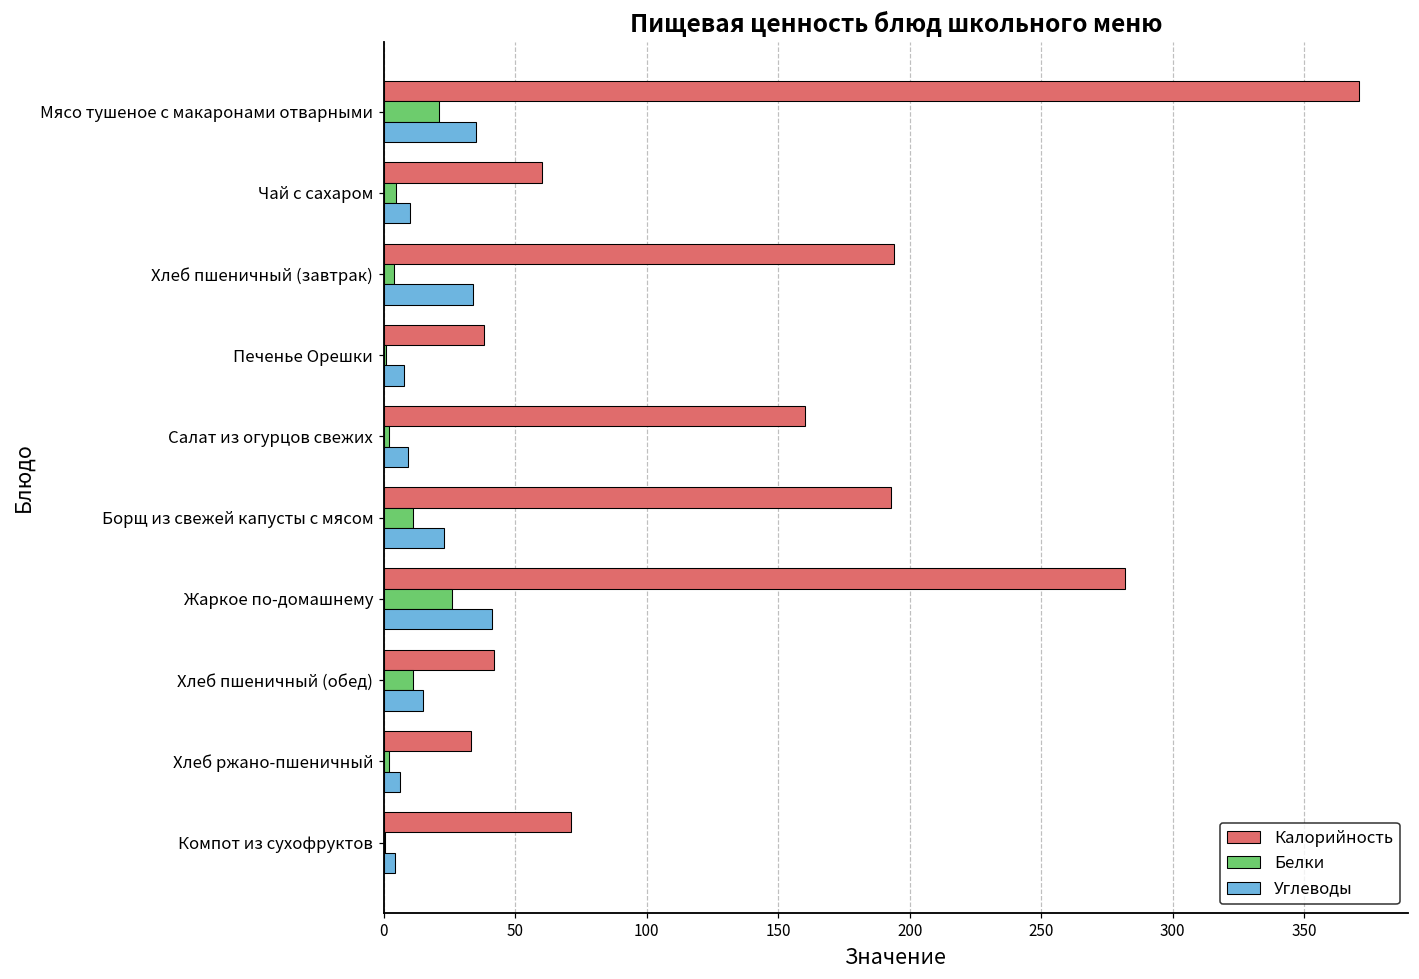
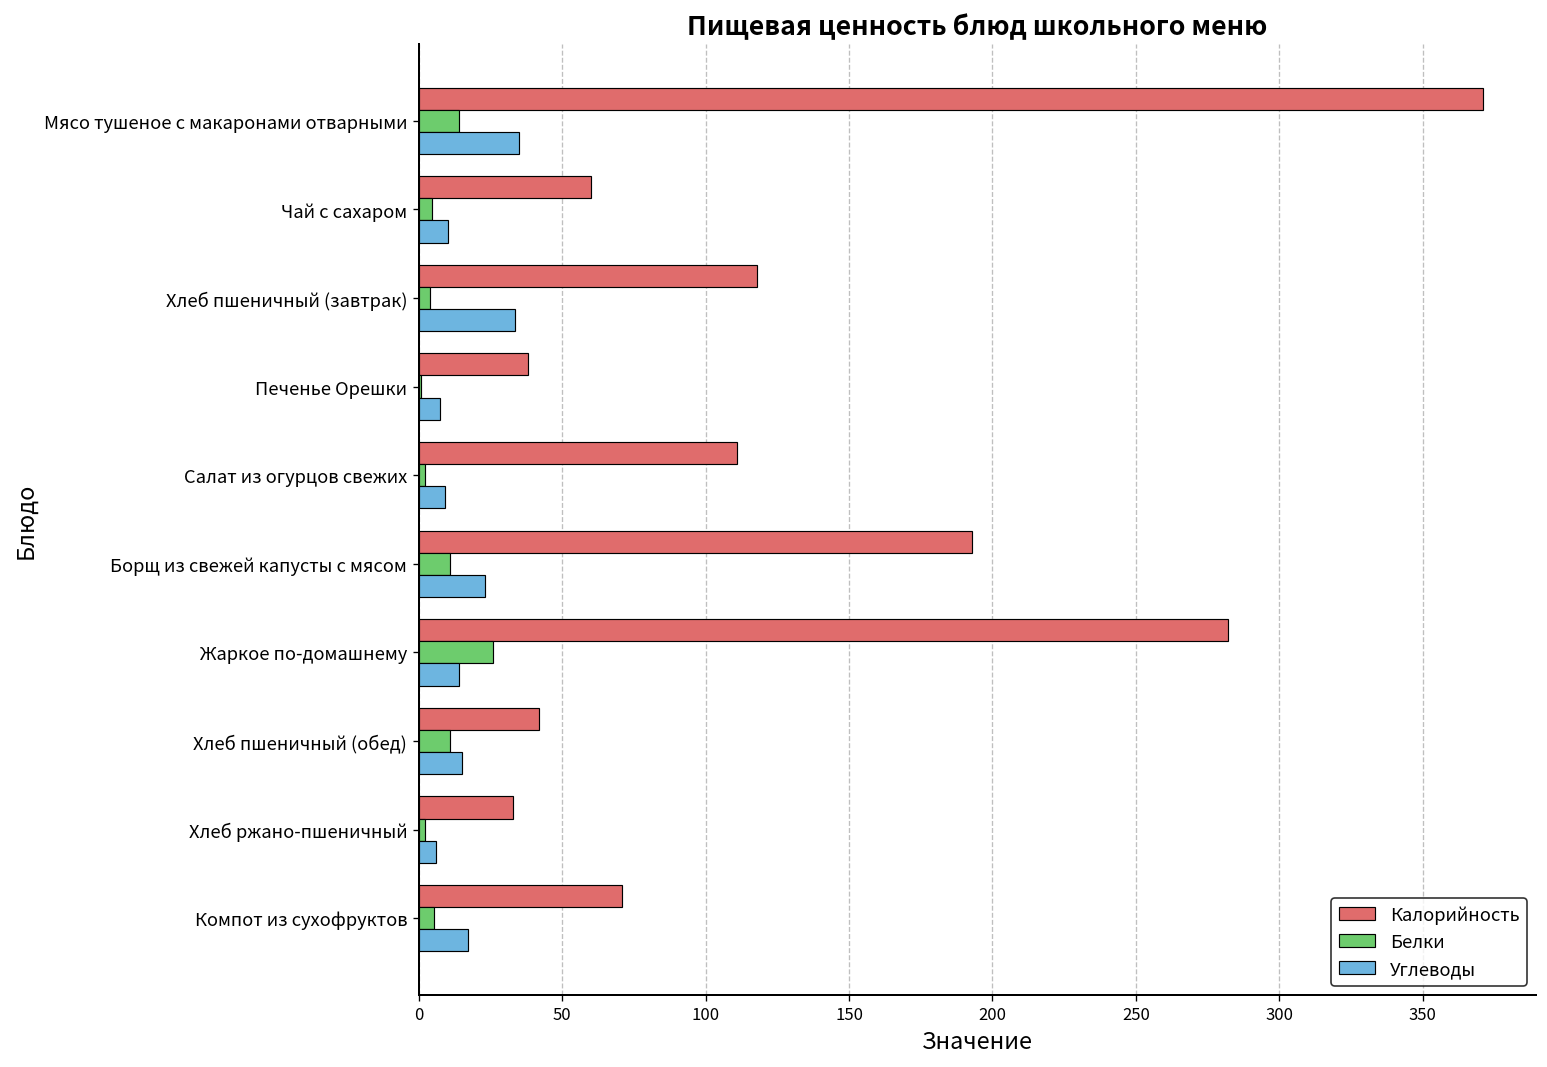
Белки, Мясо тушеное с макаронами отварными: 21 -> 14
Калорийность, Хлеб пшеничный (завтрак): 194 -> 118
Калорийность, Салат из огурцов свежих: 160 -> 111
Углеводы, Жаркое по-домашнему: 41 -> 14
Белки, Компот из сухофруктов: 0 -> 5
Углеводы, Компот из сухофруктов: 4 -> 17
